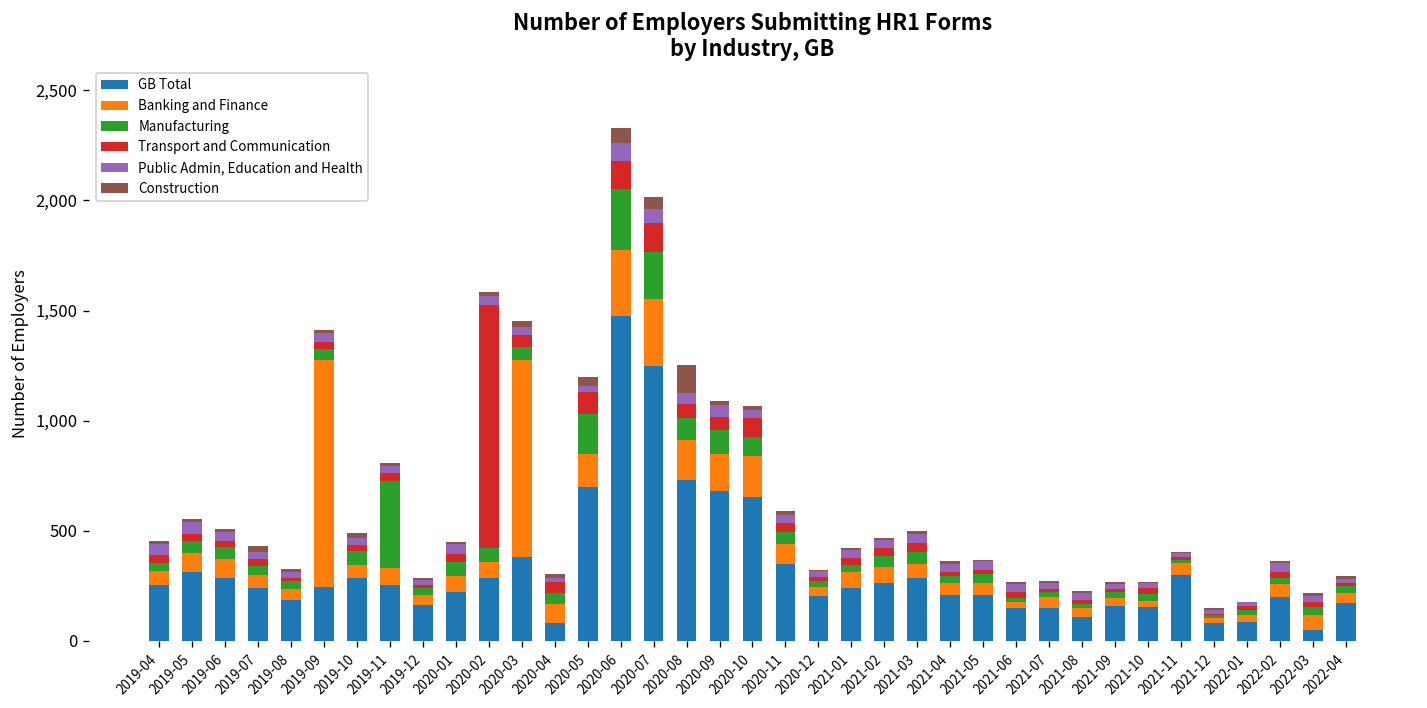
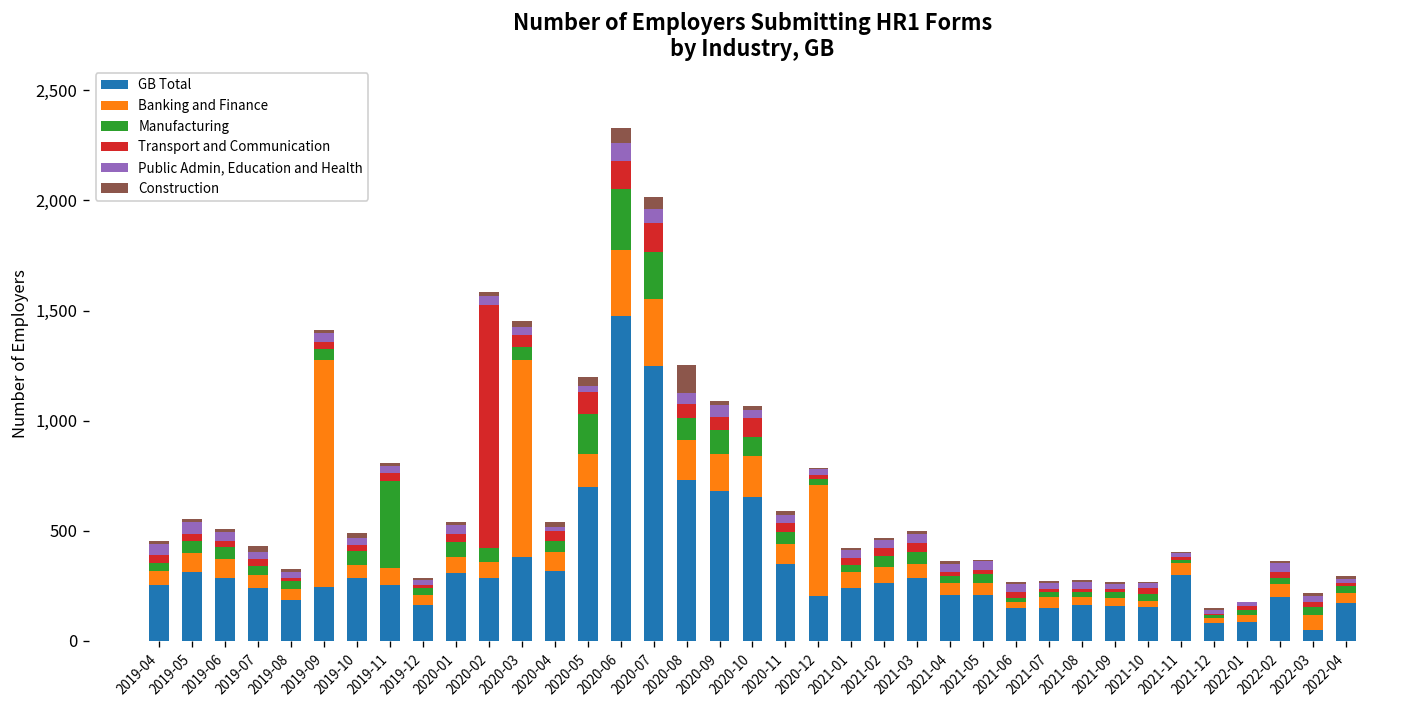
GB Total, 2020-01: 220 -> 310
GB Total, 2020-04: 80 -> 320
Banking and Finance, 2020-12: 40 -> 510
GB Total, 2021-08: 110 -> 160
